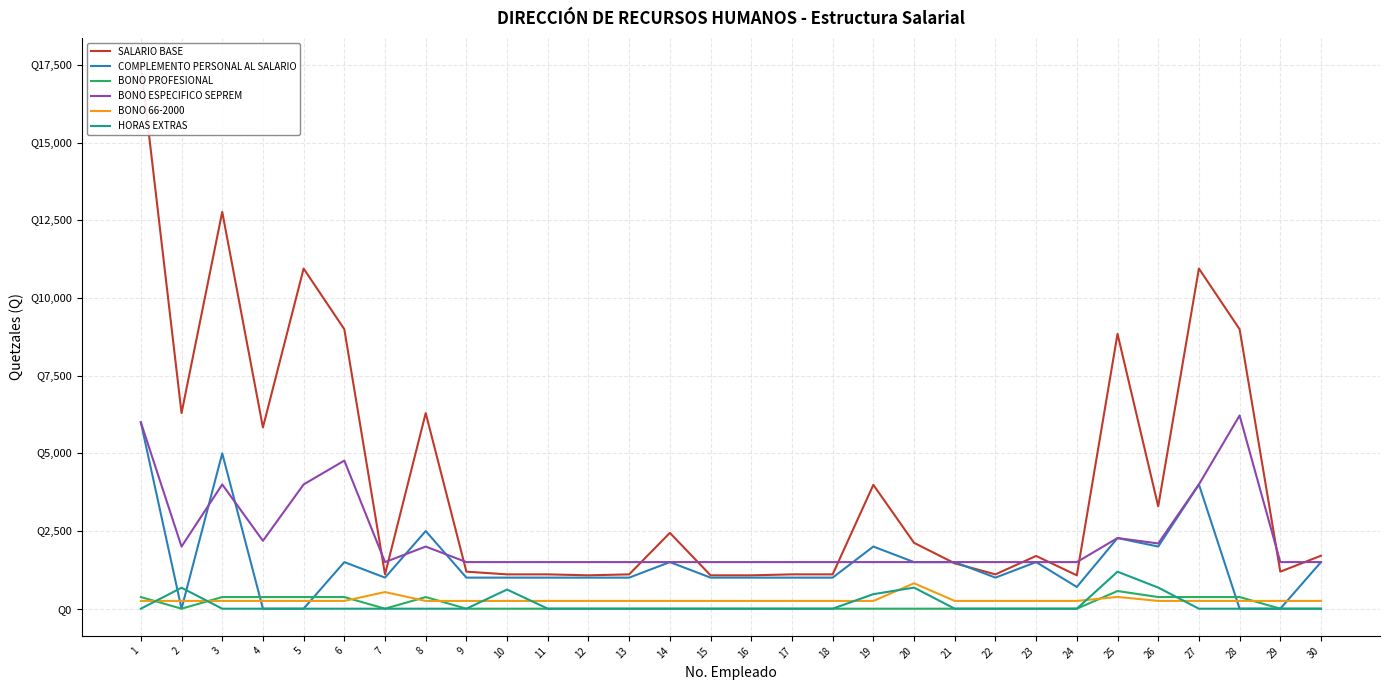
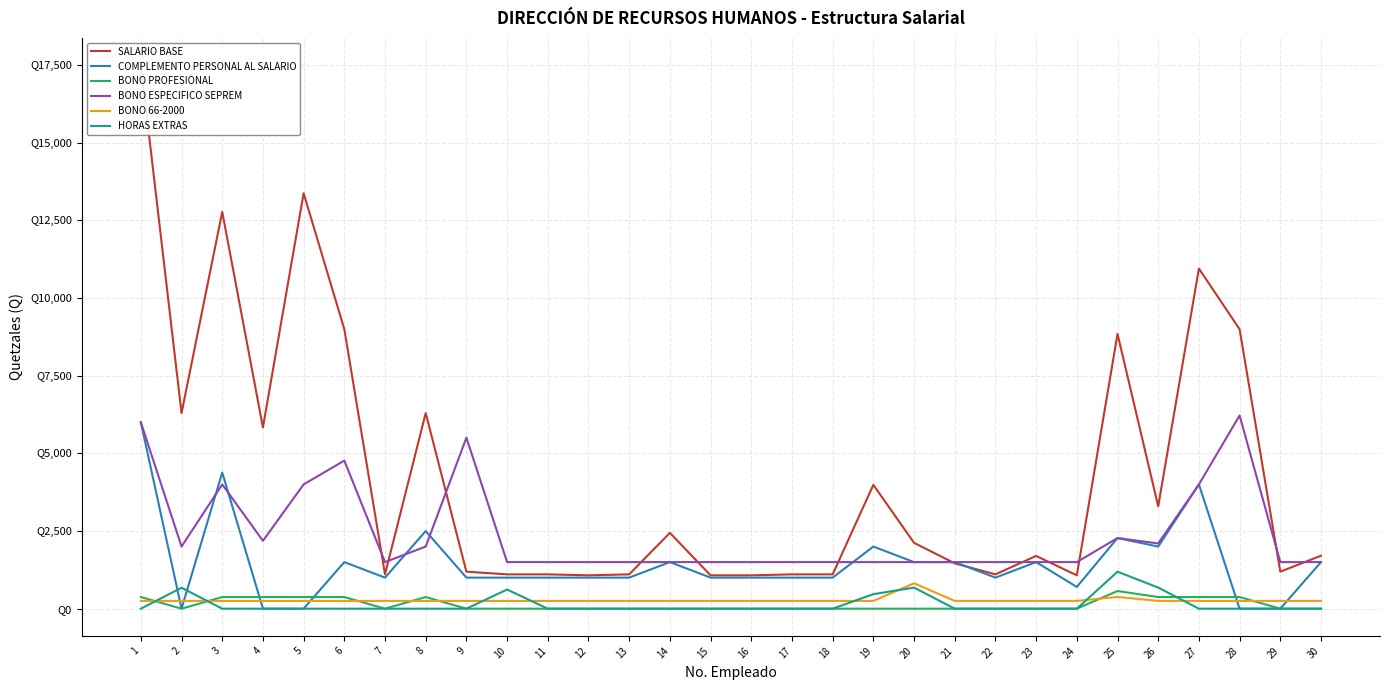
COMPLEMENTO PERSONAL AL SALARIO, 3: Q5,000 -> Q4,400
SALARIO BASE, 5: Q10,900 -> Q13,400
BONO 66-2000, 7: Q500 -> Q300
BONO ESPECIFICO SEPREM, 9: Q1,500 -> Q5,500
